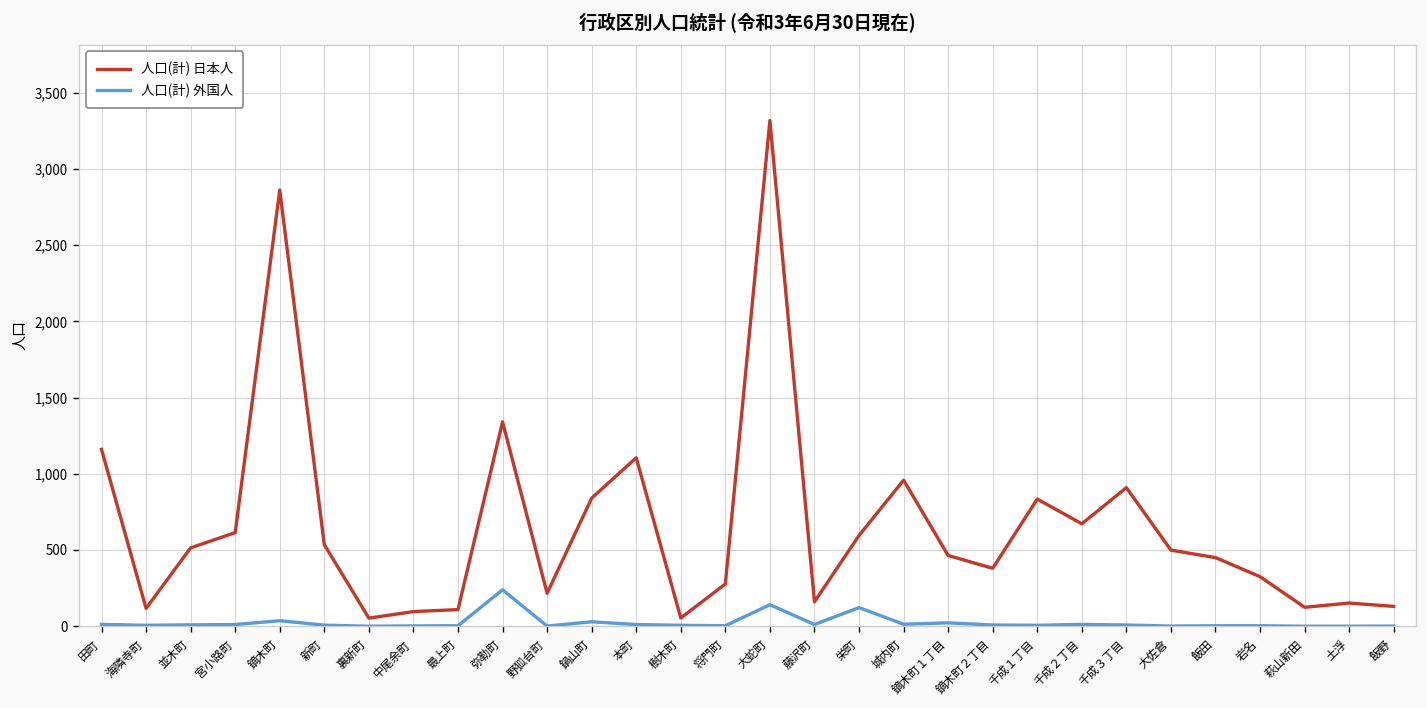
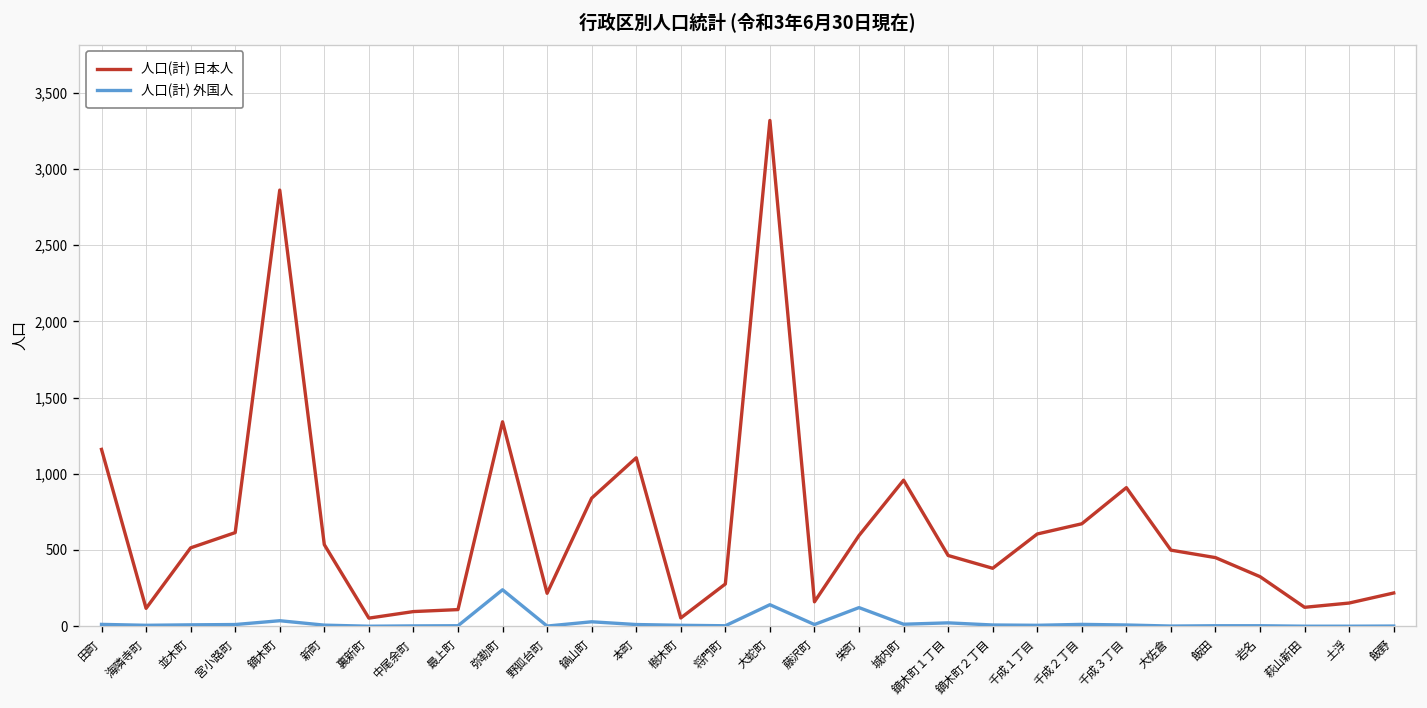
人口(計) 日本人, 千成１丁目: 830 -> 610
人口(計) 日本人, 飯野: 130 -> 220
